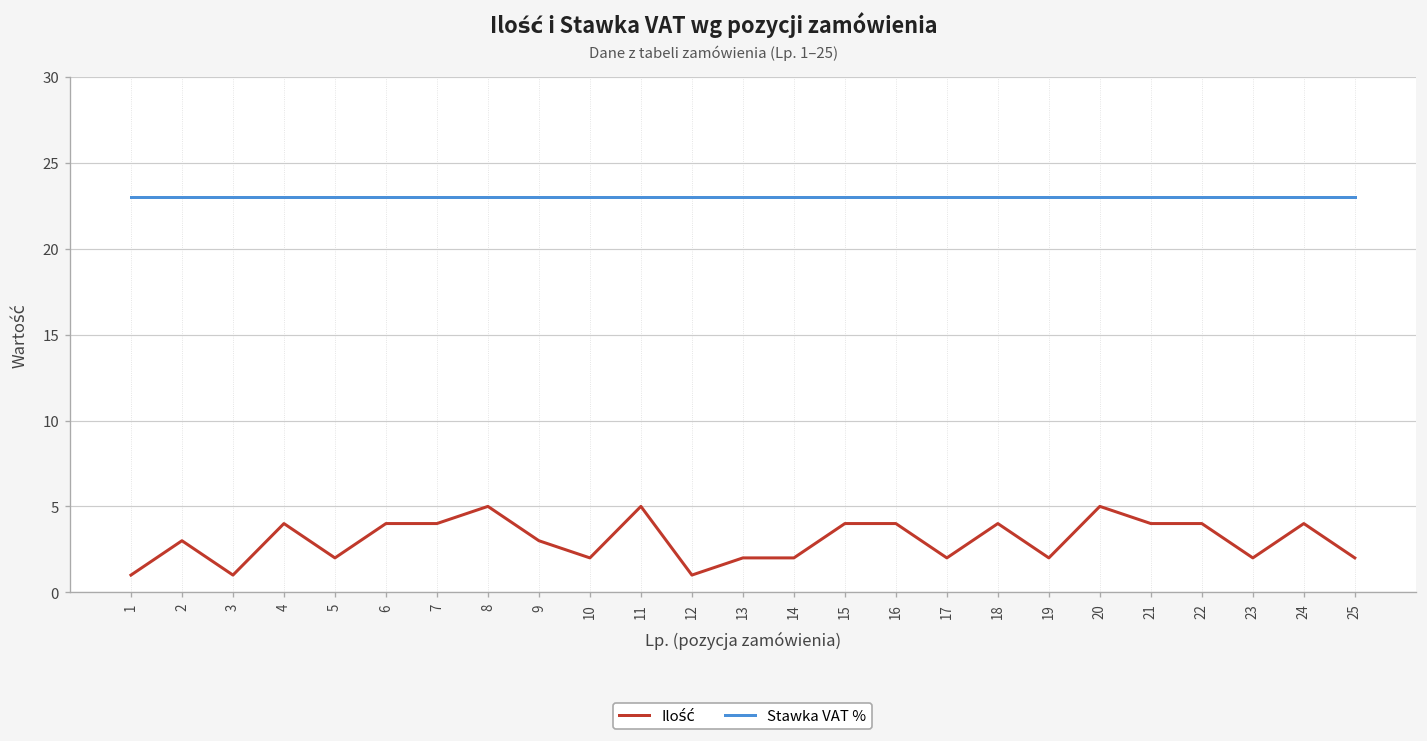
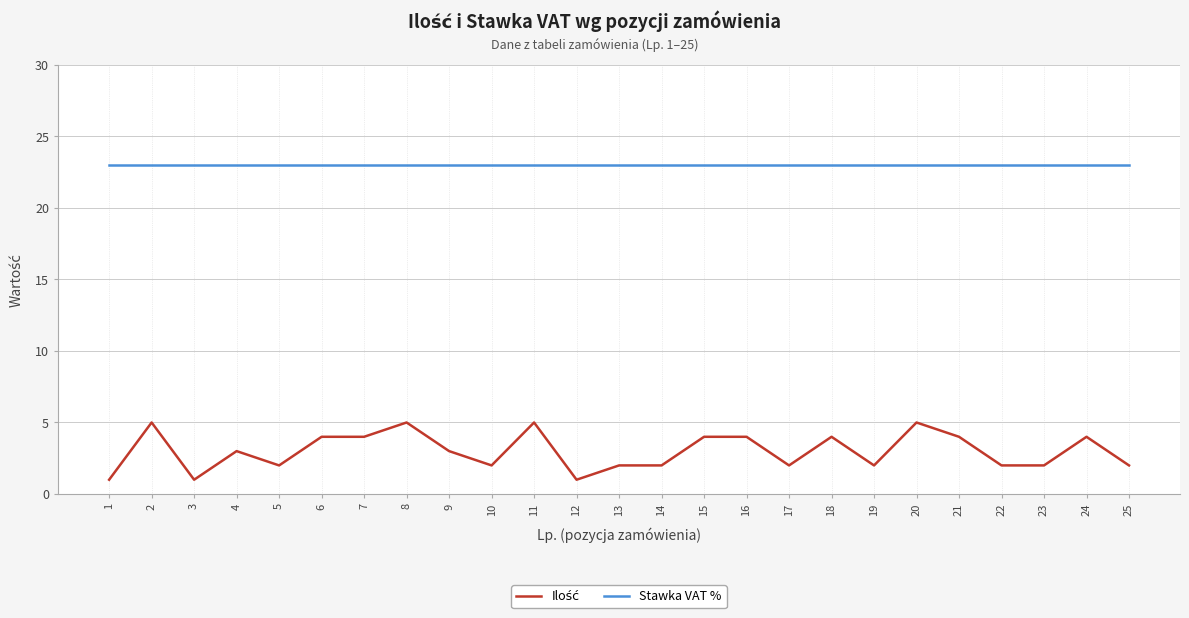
Ilość, 2: 3 -> 5
Ilość, 4: 4 -> 3
Ilość, 22: 4 -> 2
